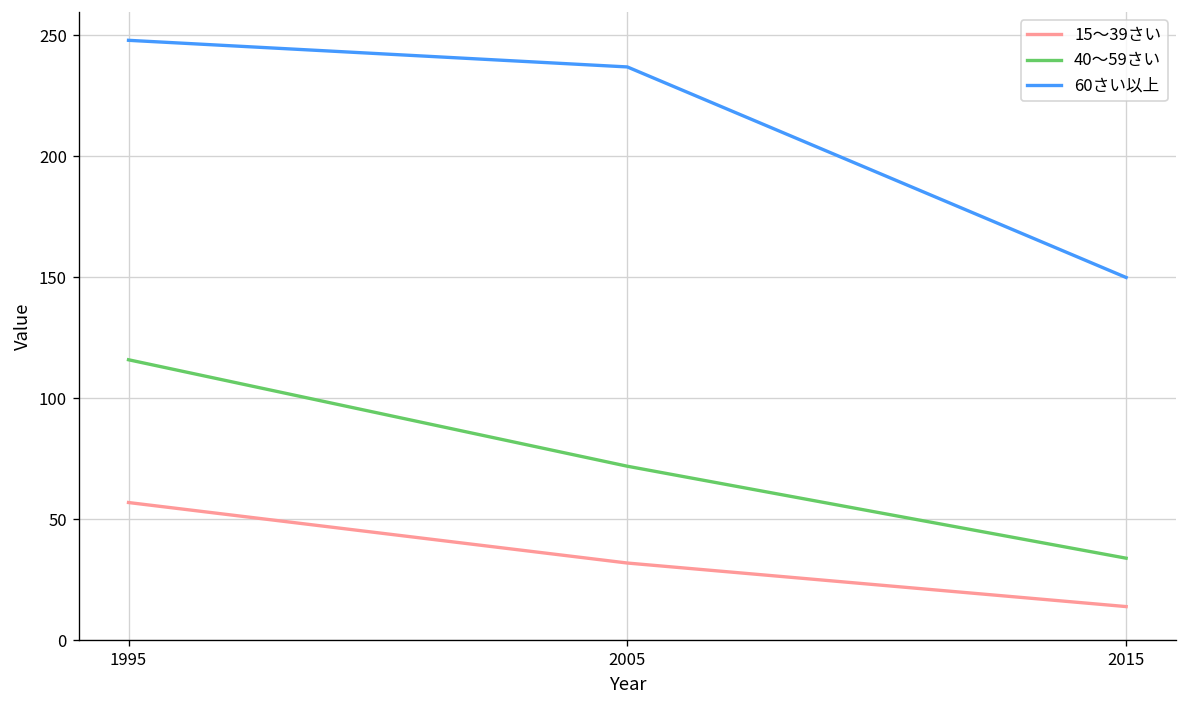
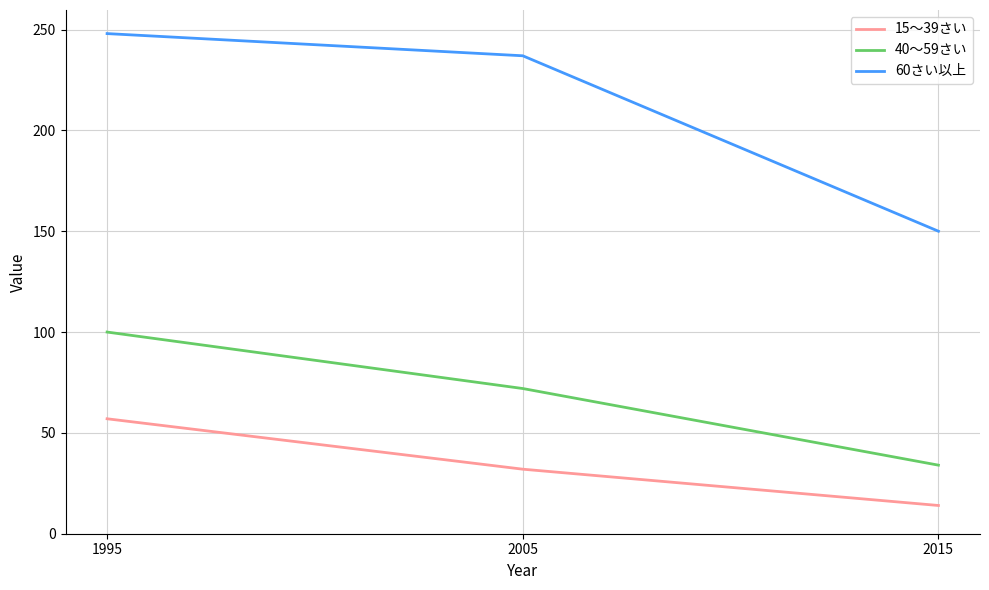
40～59さい, 1995: 116 -> 100
